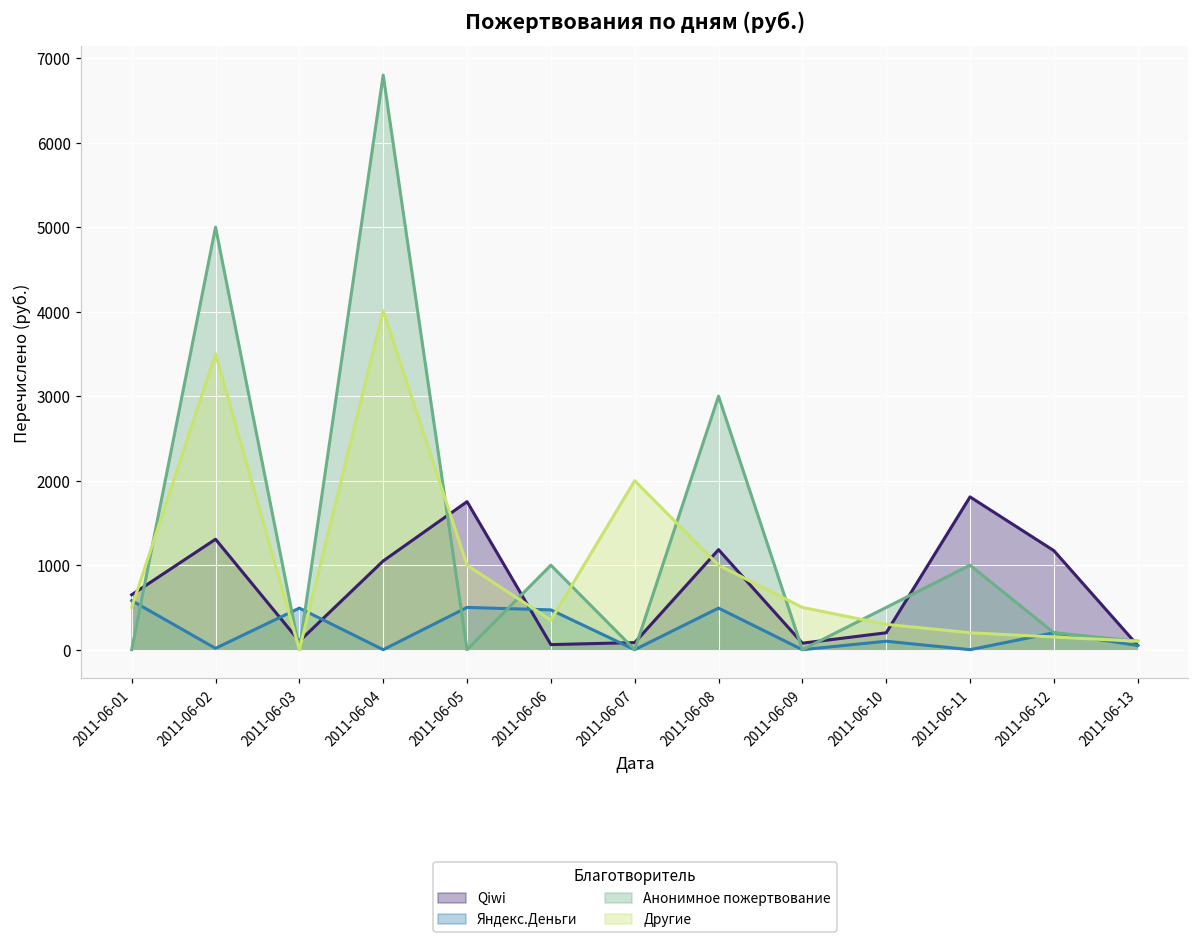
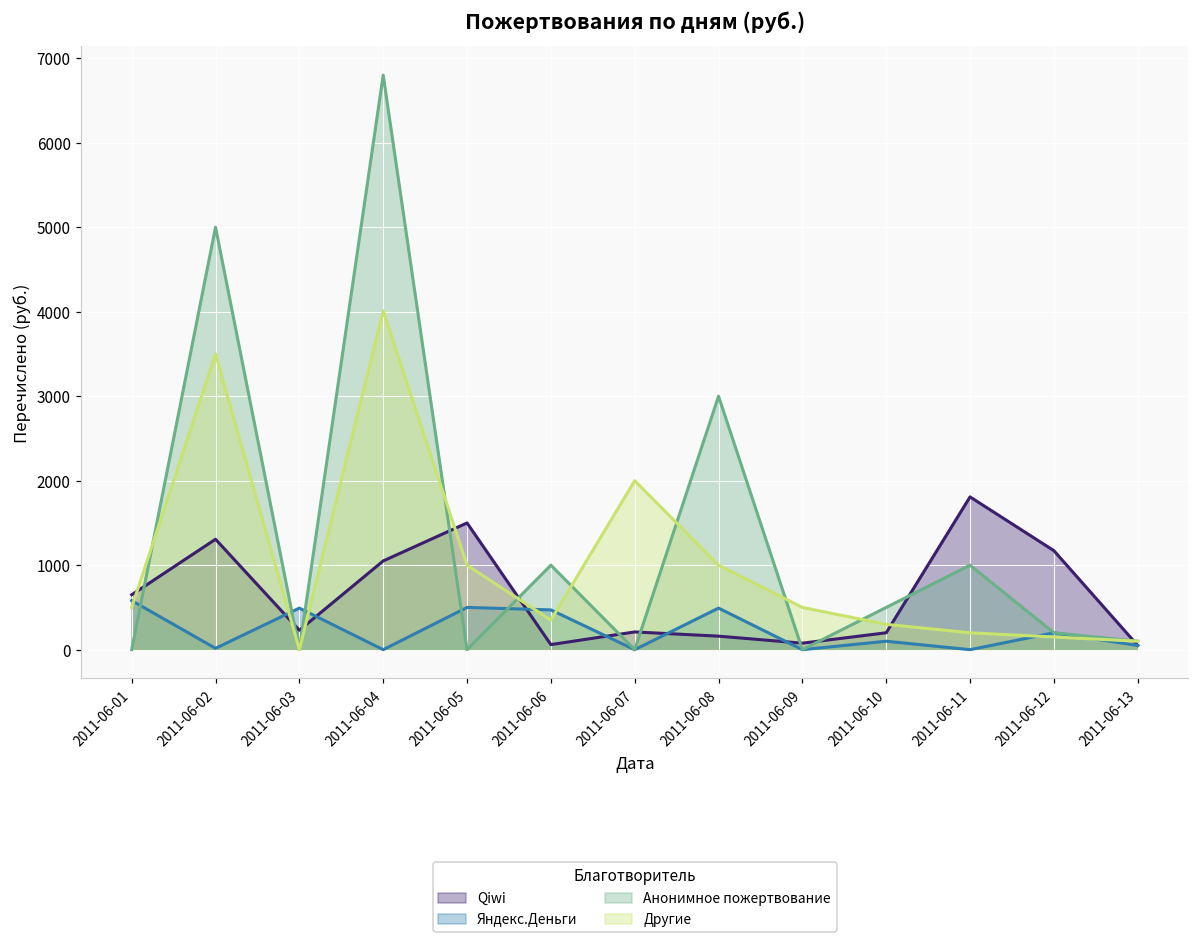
Qiwi, 2011-06-03: 100 -> 200
Qiwi, 2011-06-05: 1800 -> 1500
Qiwi, 2011-06-07: 100 -> 200
Qiwi, 2011-06-08: 1200 -> 200
